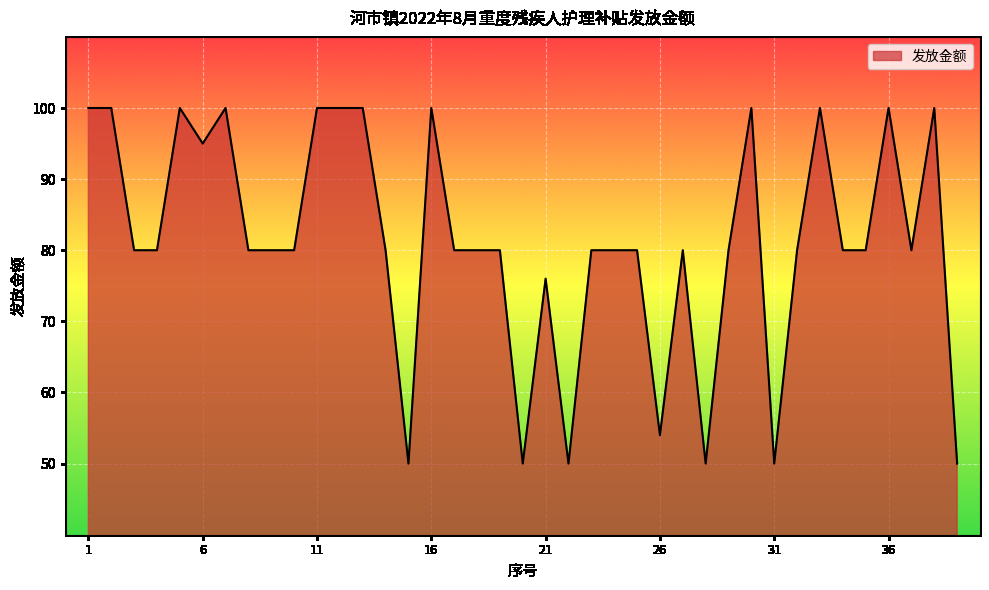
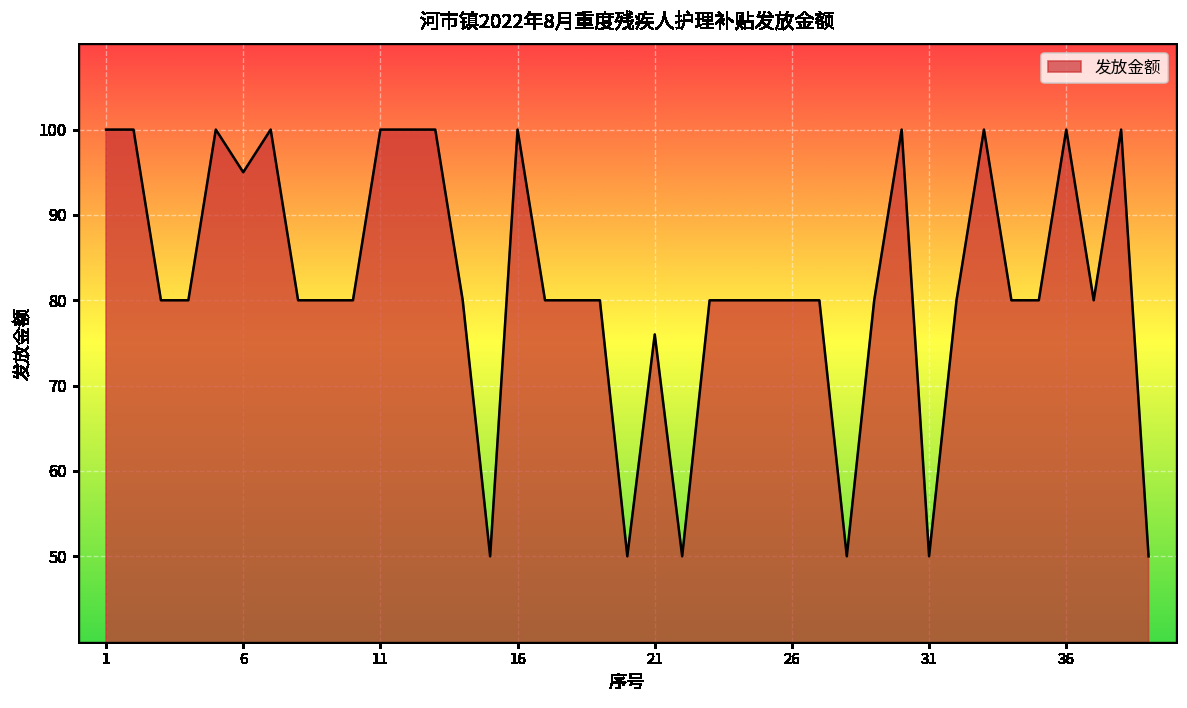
26: 54 -> 80
